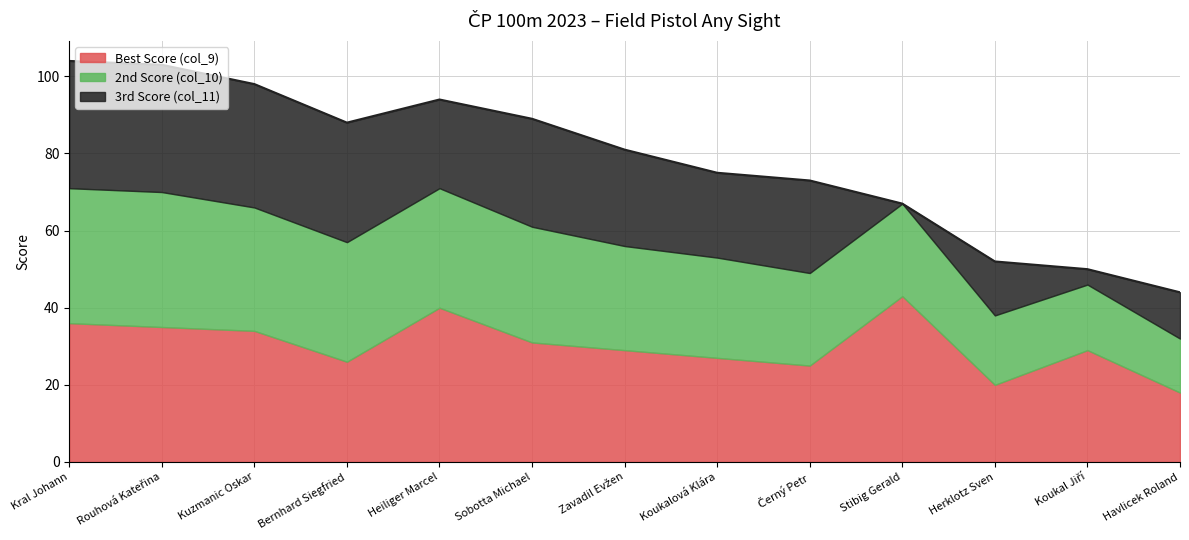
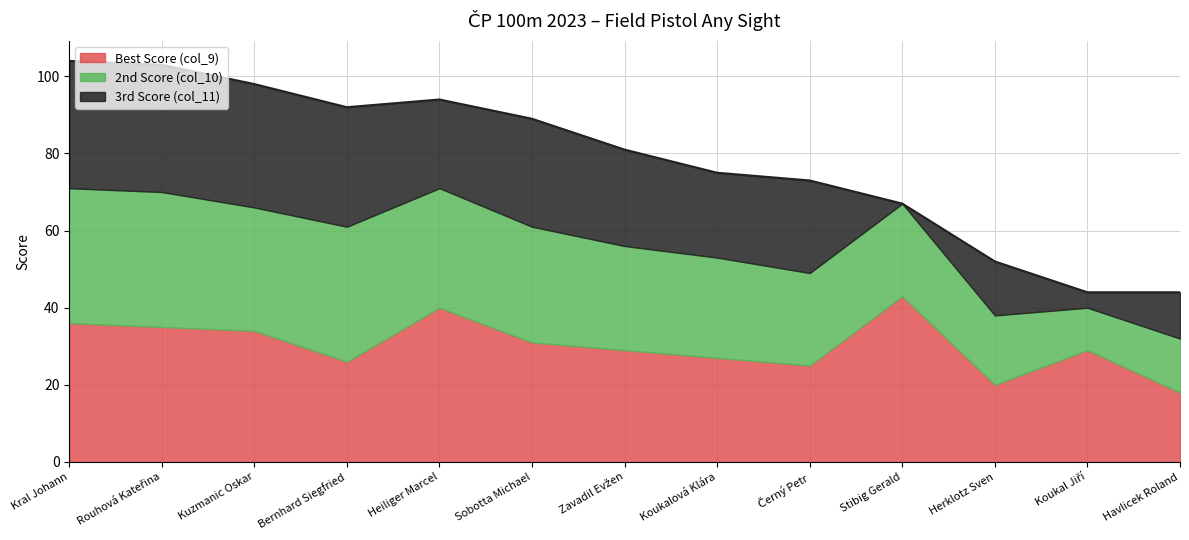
2nd Score (col_10), Bernhard Siegfried: 31 -> 35
2nd Score (col_10), Koukal Jiří: 17 -> 11
